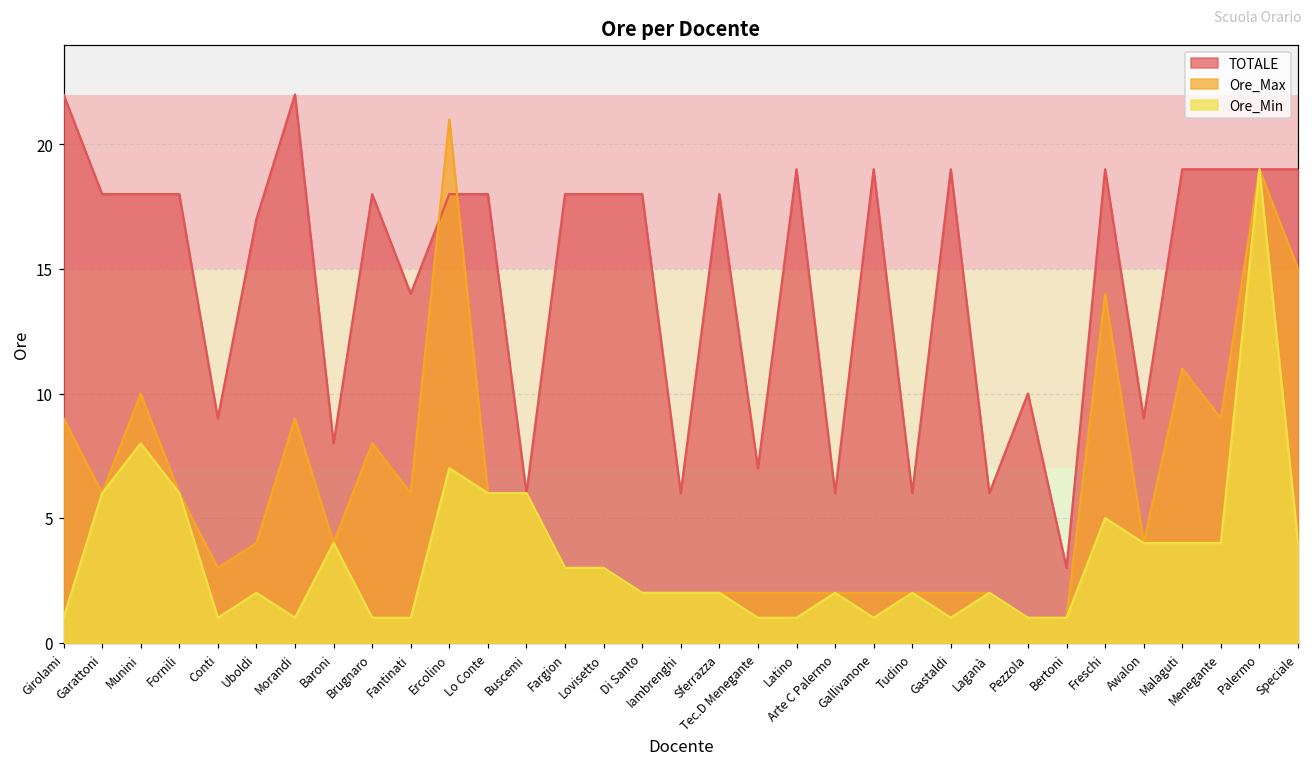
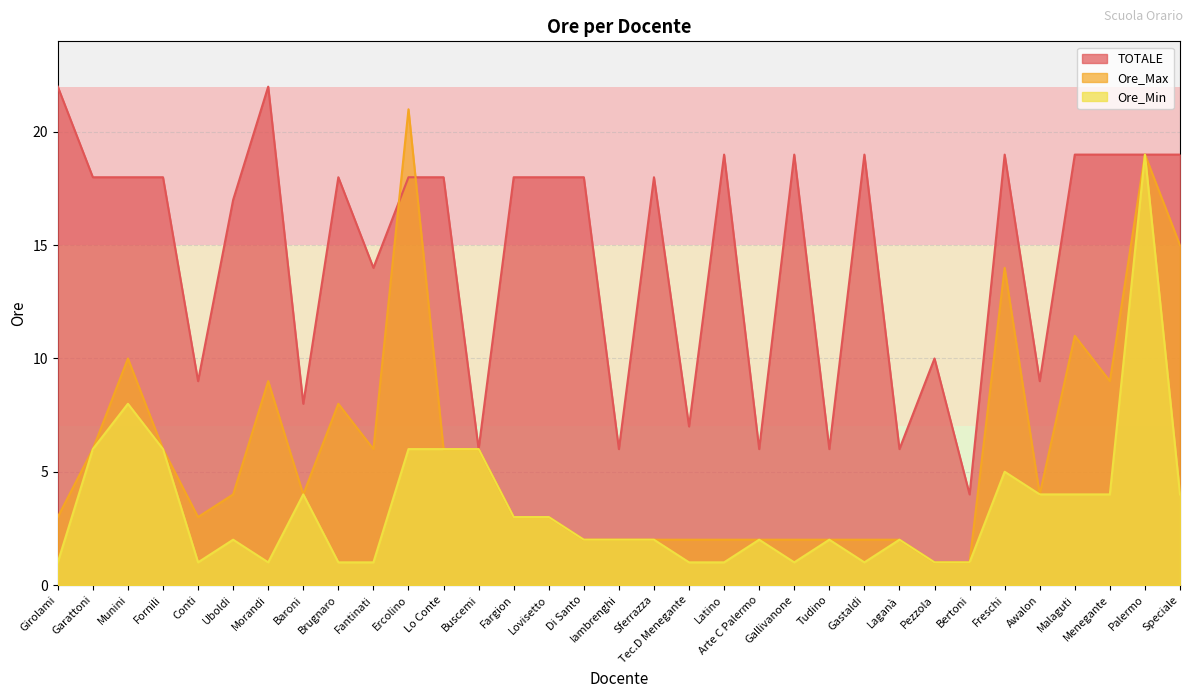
Ore_Max, Girolami: 9 -> 3
Ore_Min, Ercolino: 7 -> 6
TOTALE, Bertoni: 3 -> 4
